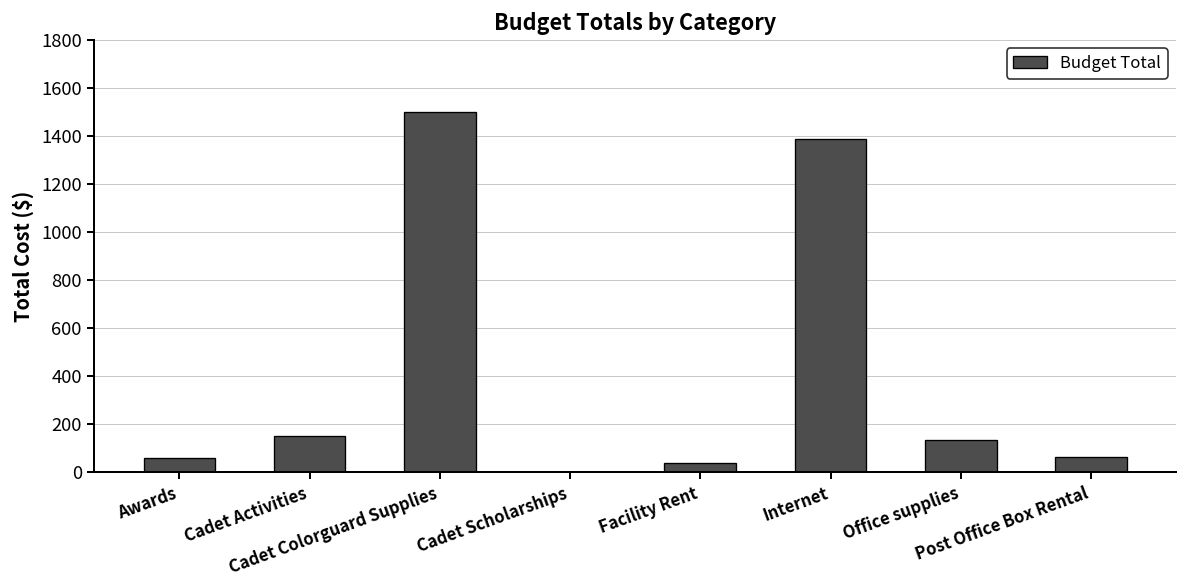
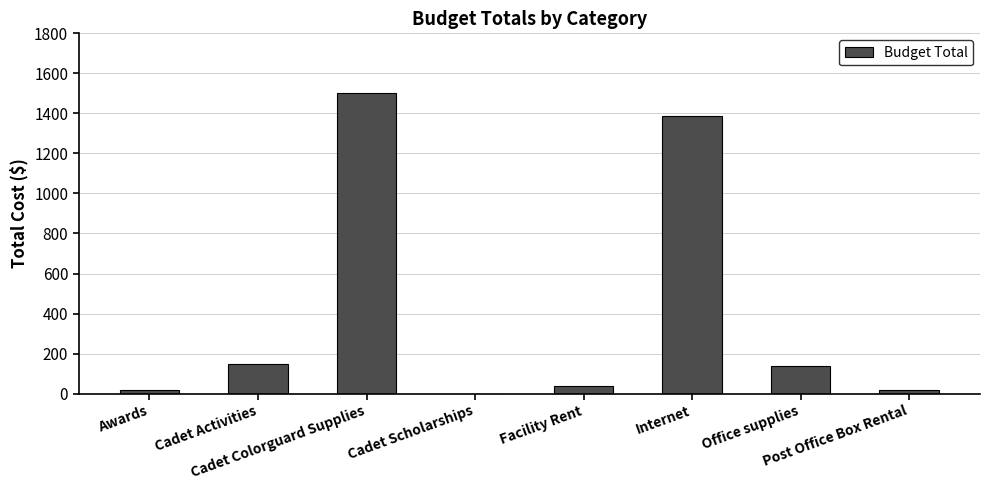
Awards: 60 -> 20
Post Office Box Rental: 60 -> 20
